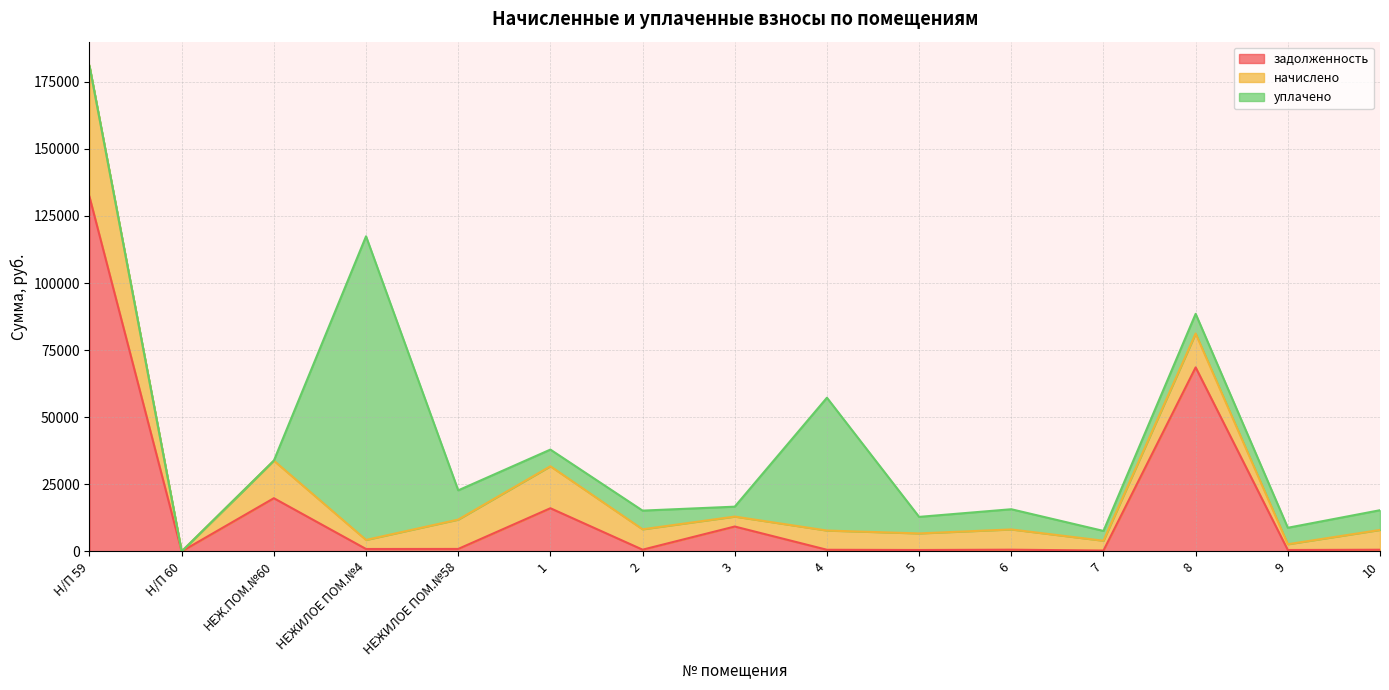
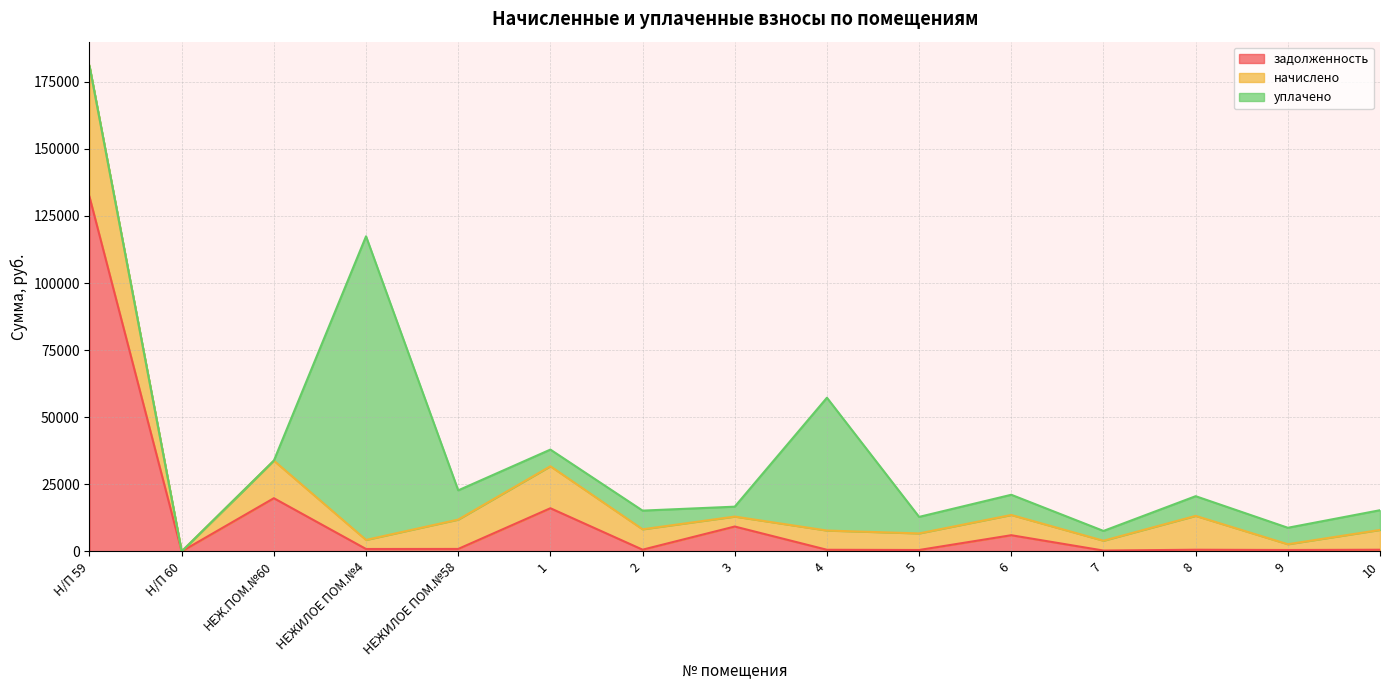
задолженность, 6: 1000 -> 6000
задолженность, 8: 69000 -> 1000
